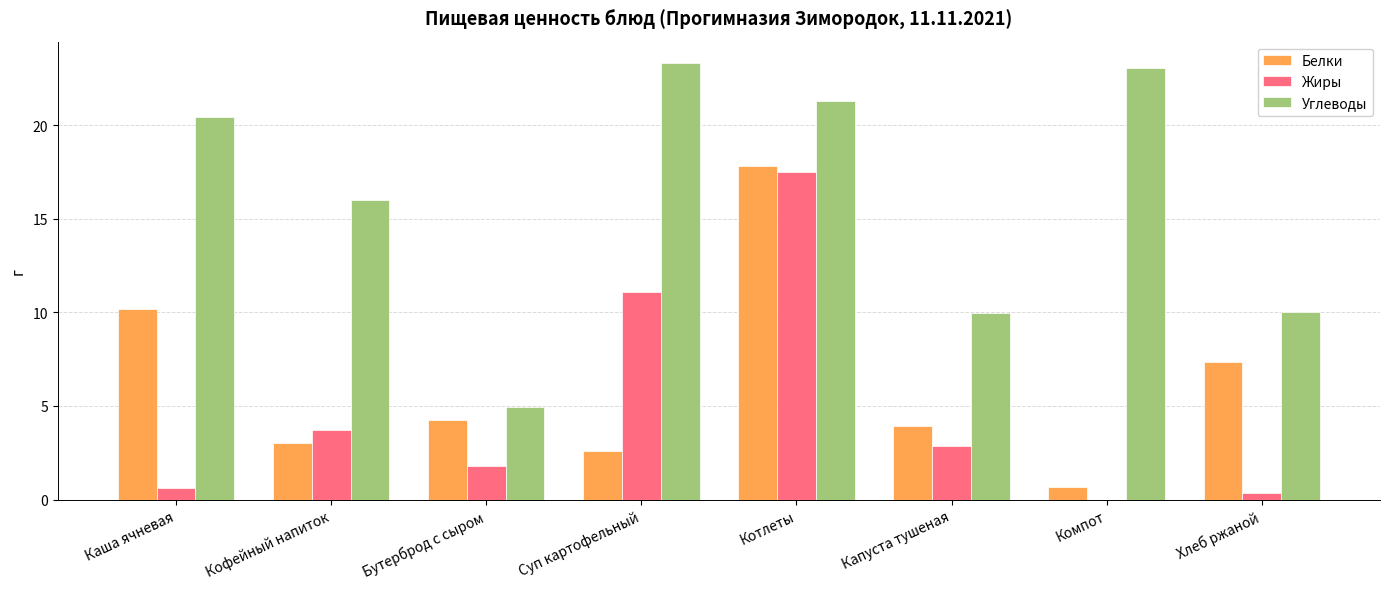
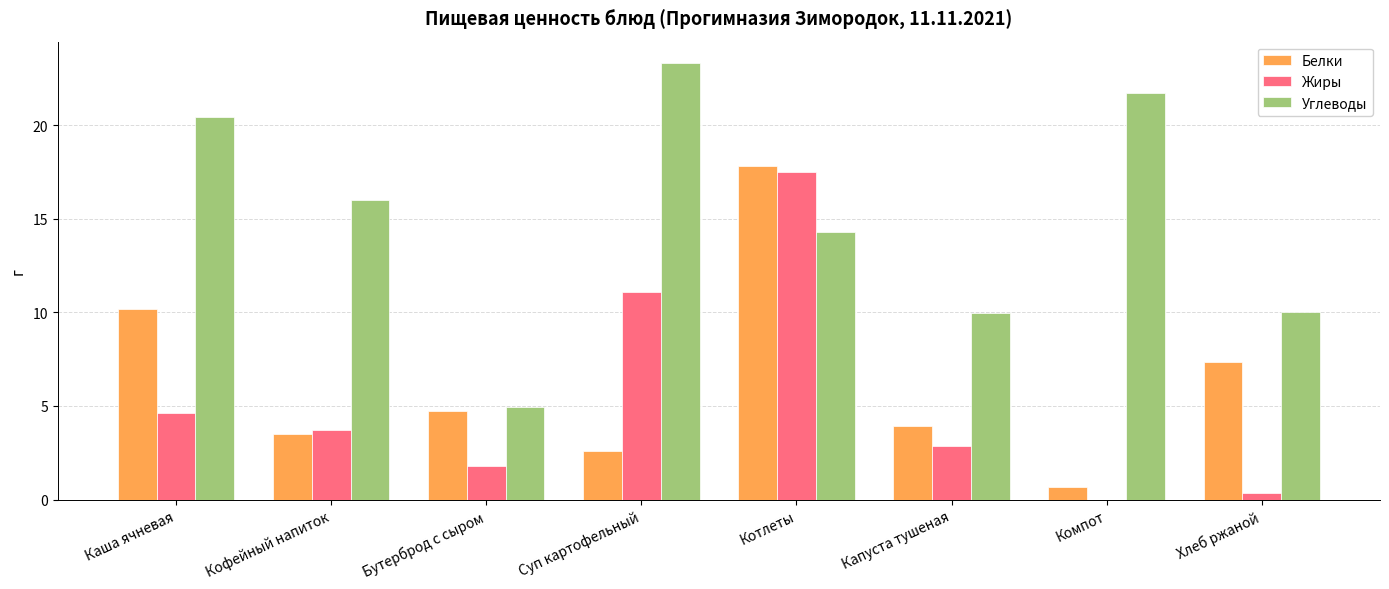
Жиры, Каша ячневая: 0.6 -> 4.6
Белки, Кофейный напиток: 3.0 -> 3.5
Белки, Бутерброд с сыром: 4.3 -> 4.7
Углеводы, Котлеты: 21.3 -> 14.3
Углеводы, Компот: 23.1 -> 21.7
